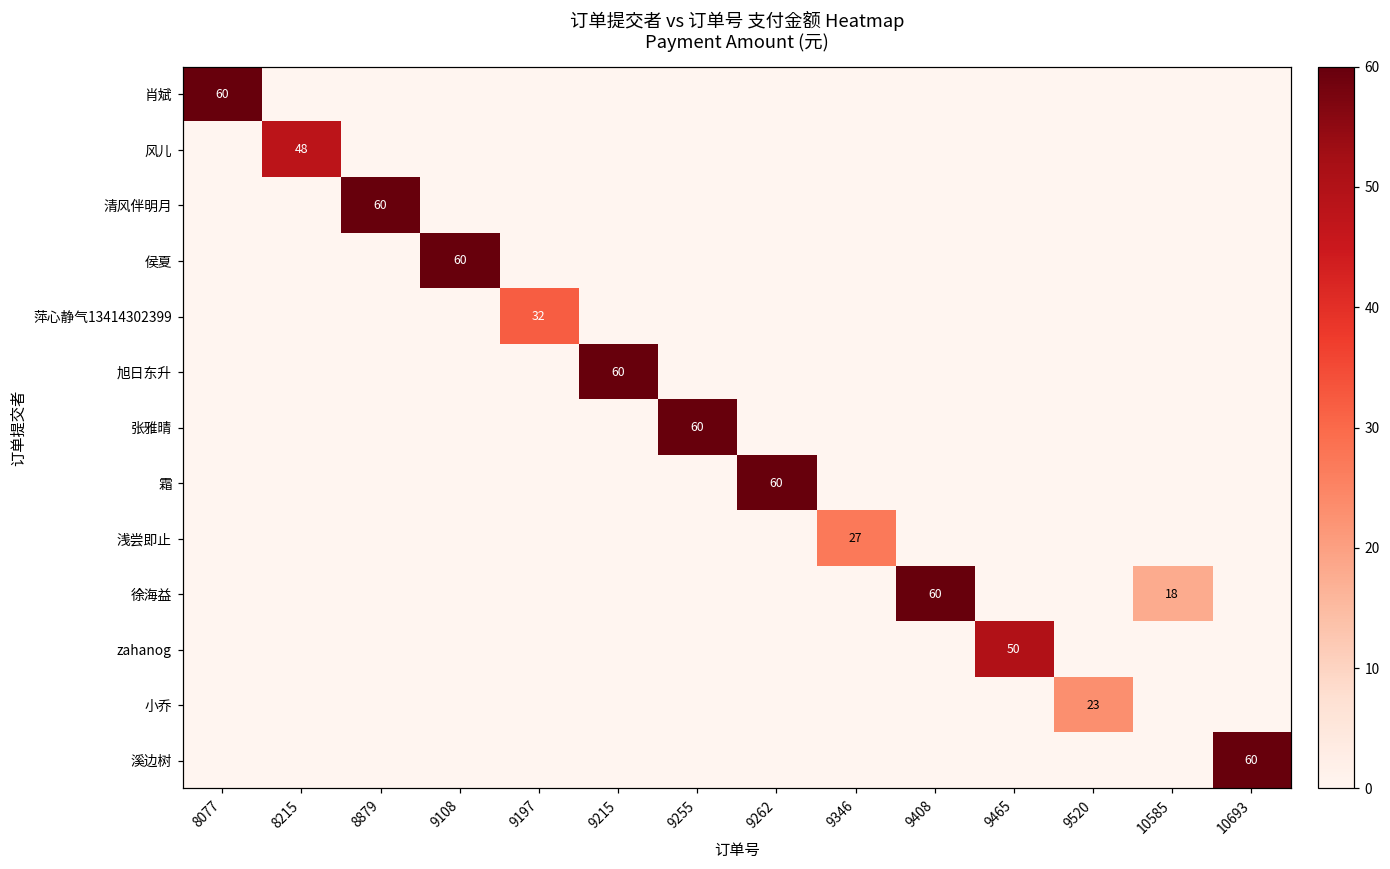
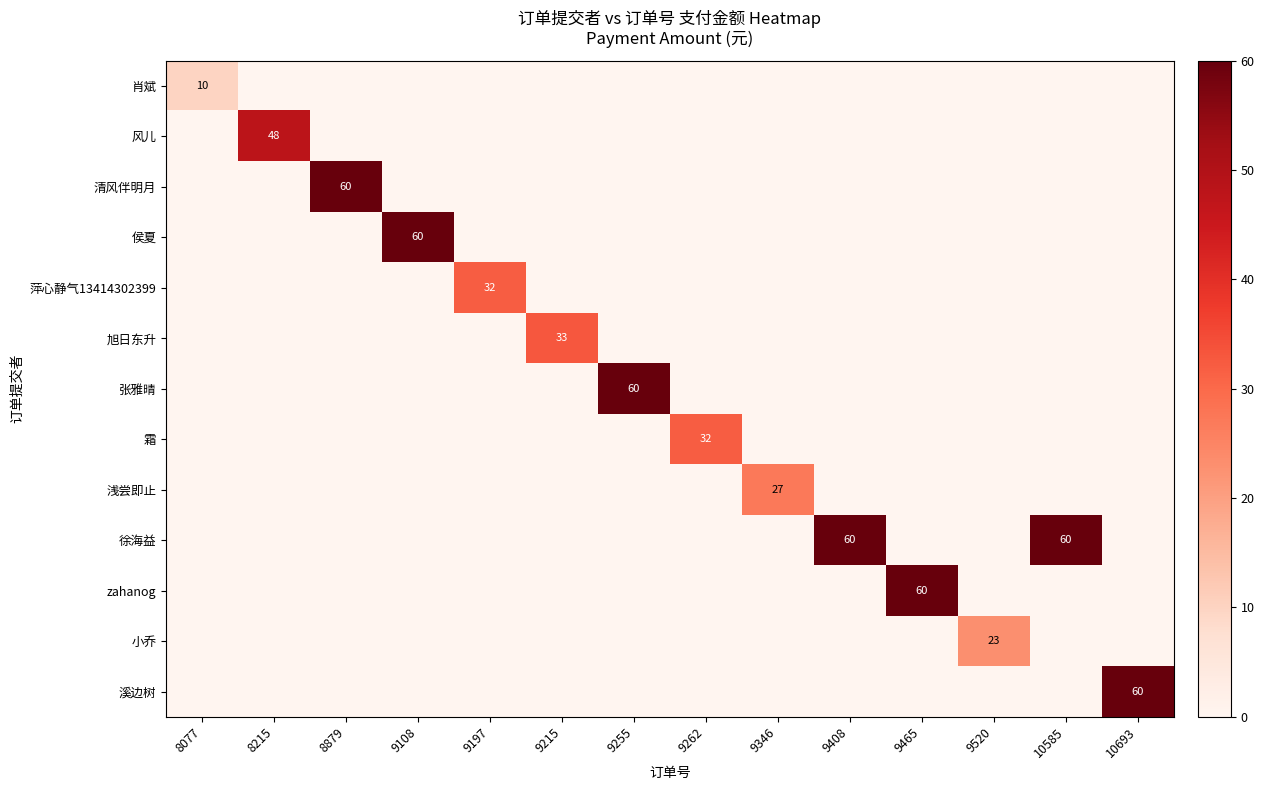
肖斌, 8077: 60 -> 10
旭日东升, 9215: 60 -> 33
霜, 9262: 60 -> 32
徐海益, 10585: 18 -> 60
zahanog, 9465: 50 -> 60
